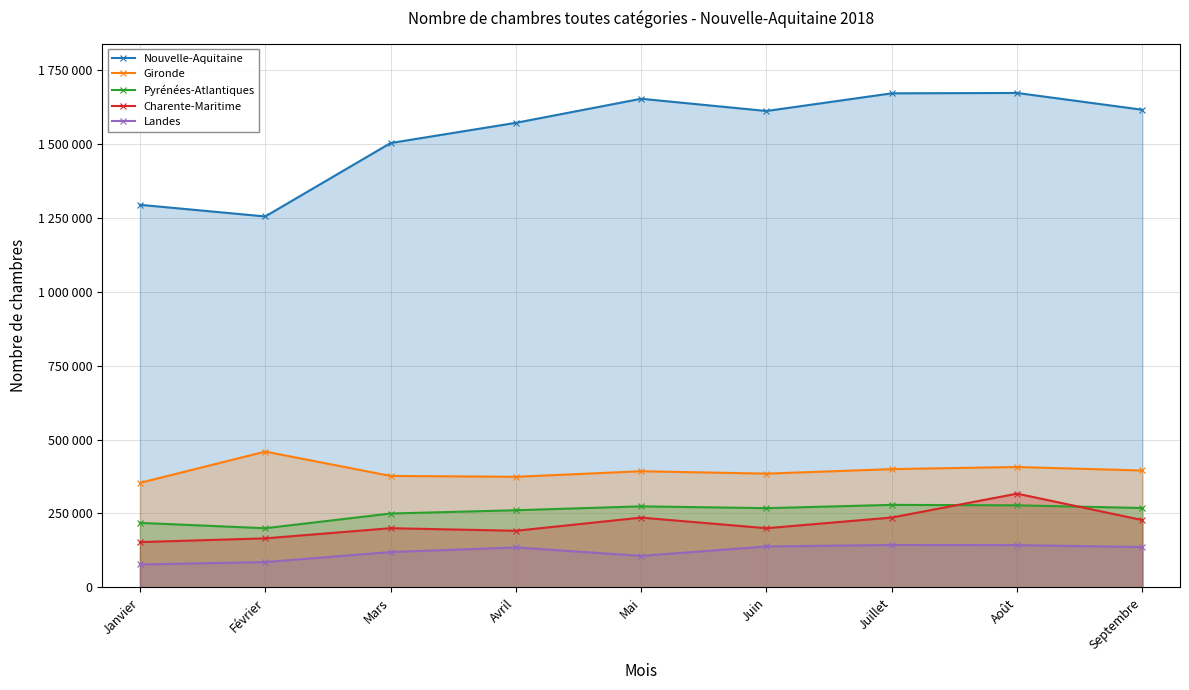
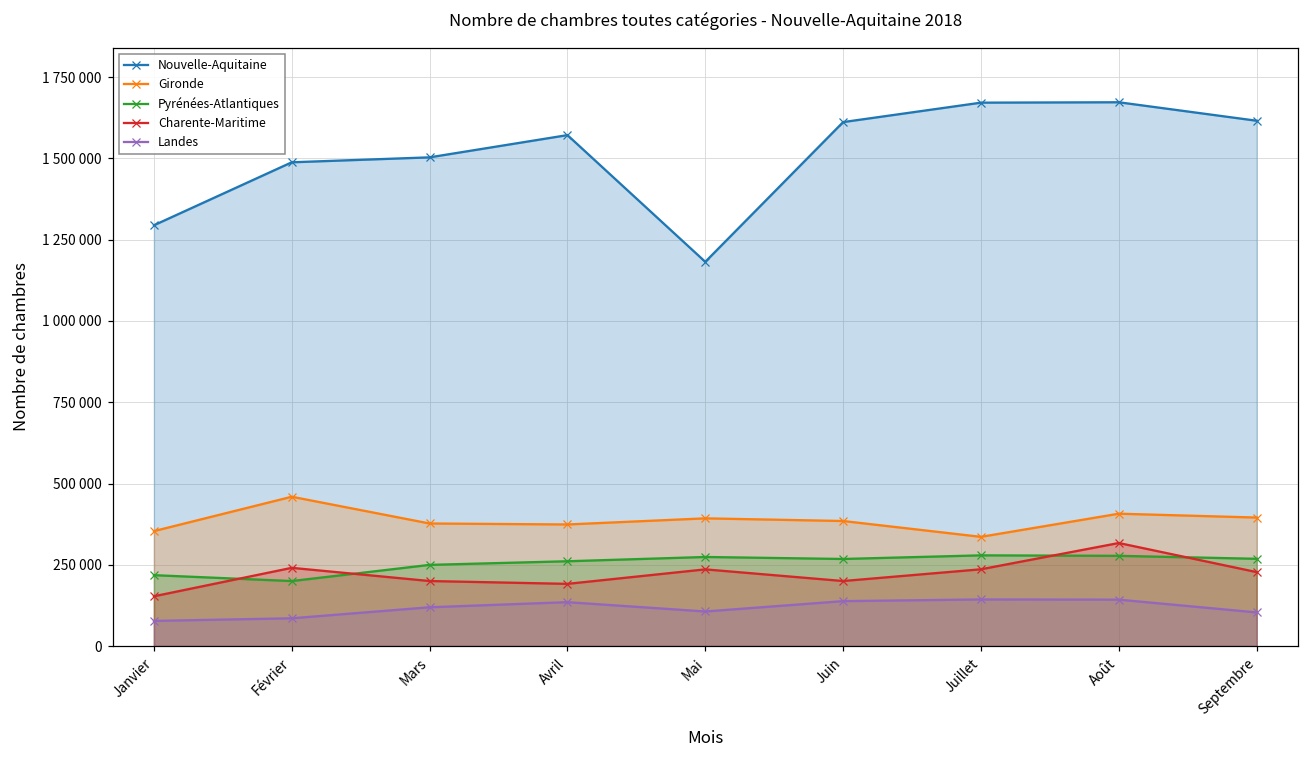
Nouvelle-Aquitaine, Février: 1250000 -> 1490000
Charente-Maritime, Février: 170000 -> 240000
Nouvelle-Aquitaine, Mai: 1650000 -> 1180000
Gironde, Juillet: 400000 -> 340000
Landes, Septembre: 140000 -> 100000
